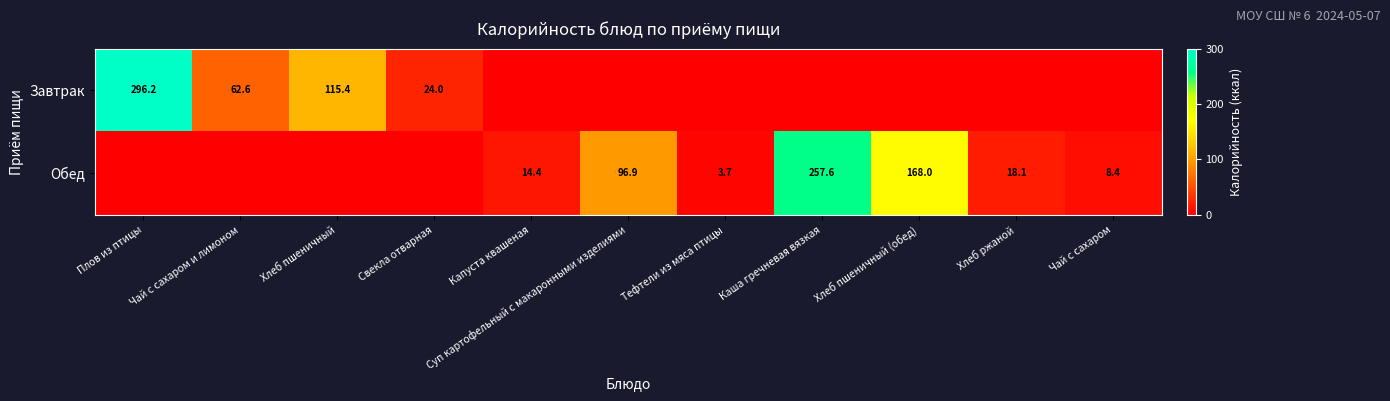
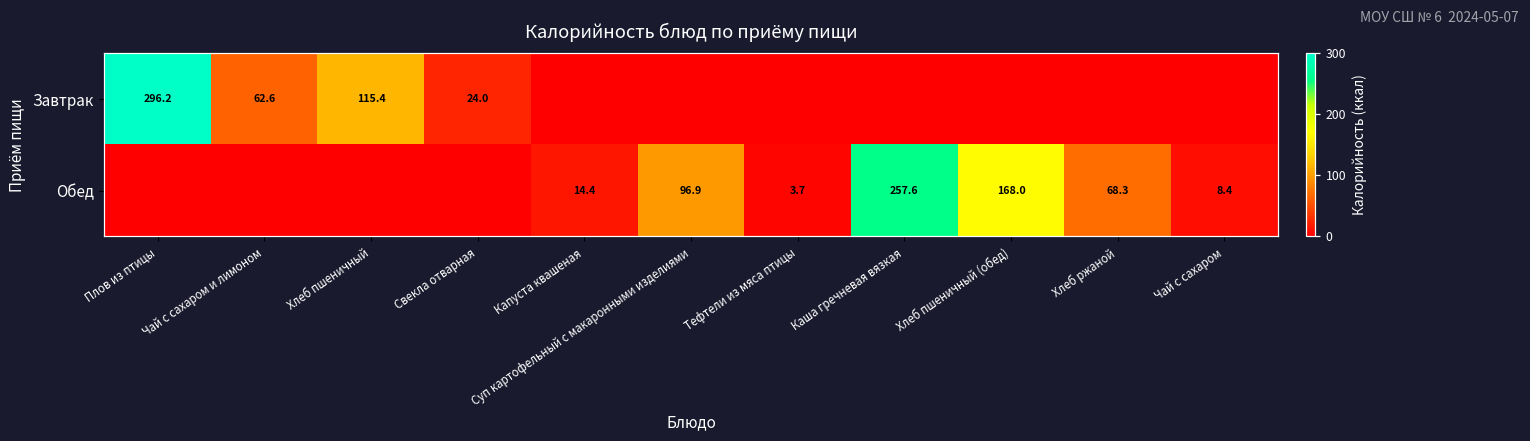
Обед, Хлеб ржаной: 18.1 -> 68.3
